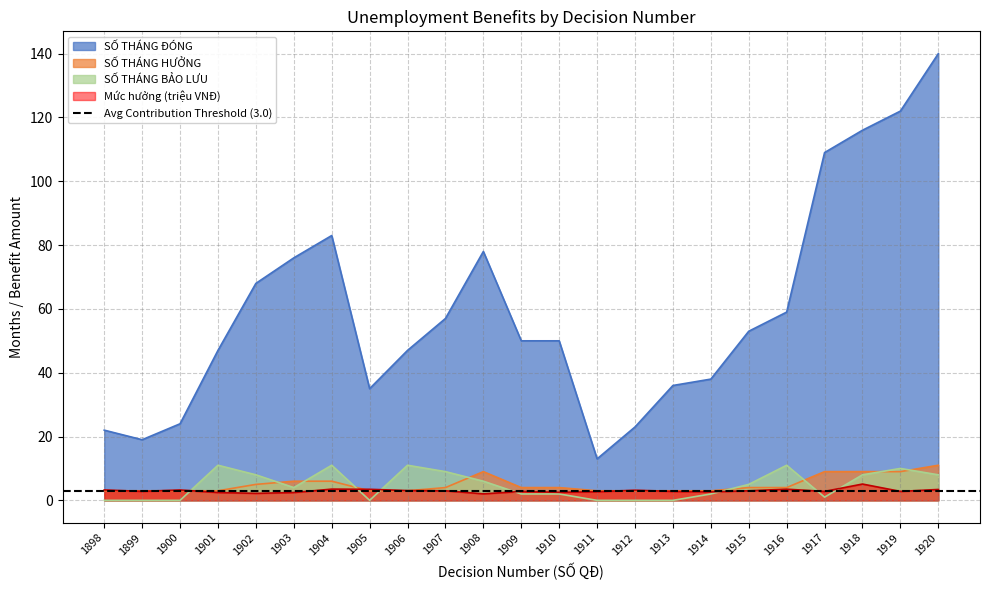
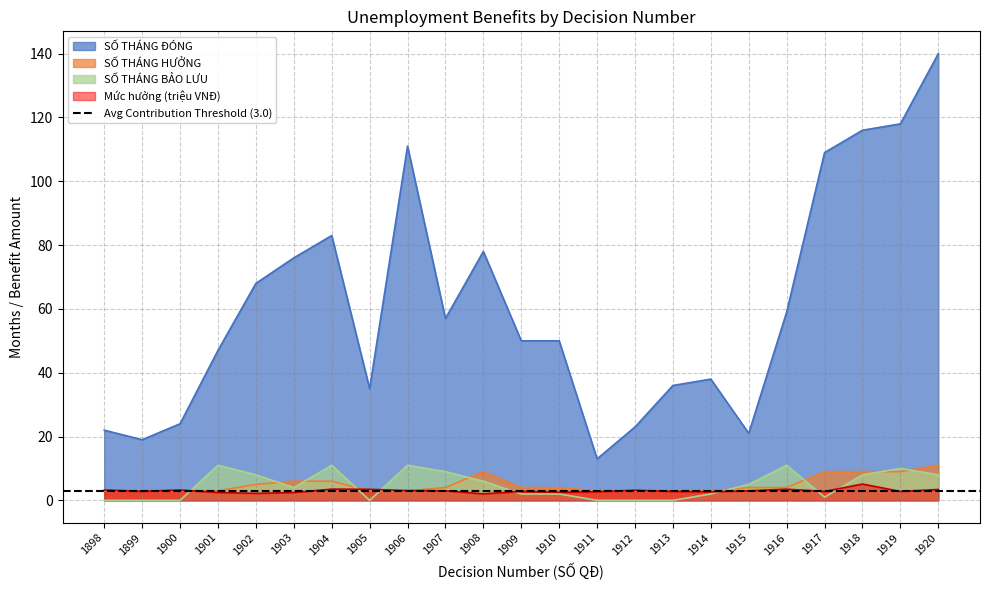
SỐ THÁNG ĐÓNG, 1906: 47 -> 111
SỐ THÁNG ĐÓNG, 1915: 53 -> 21
SỐ THÁNG ĐÓNG, 1919: 122 -> 118
